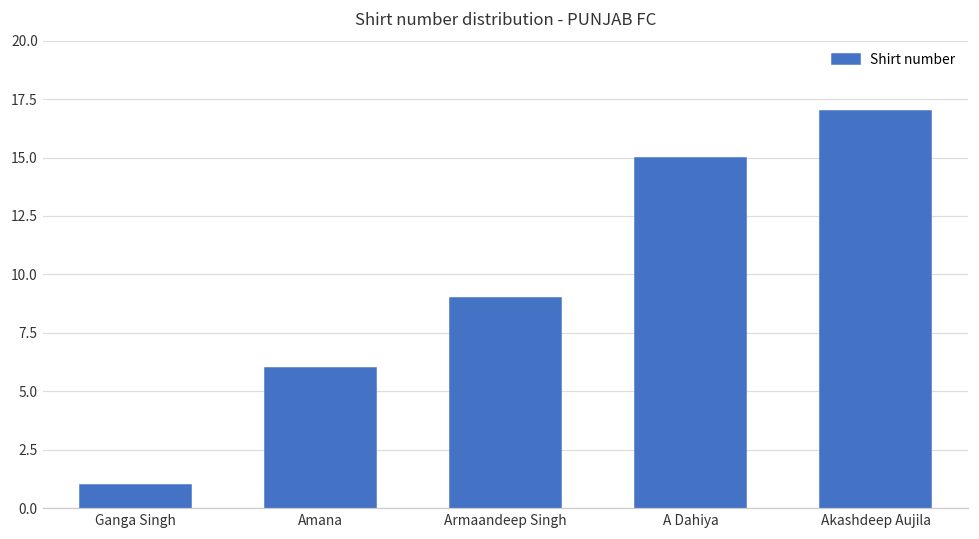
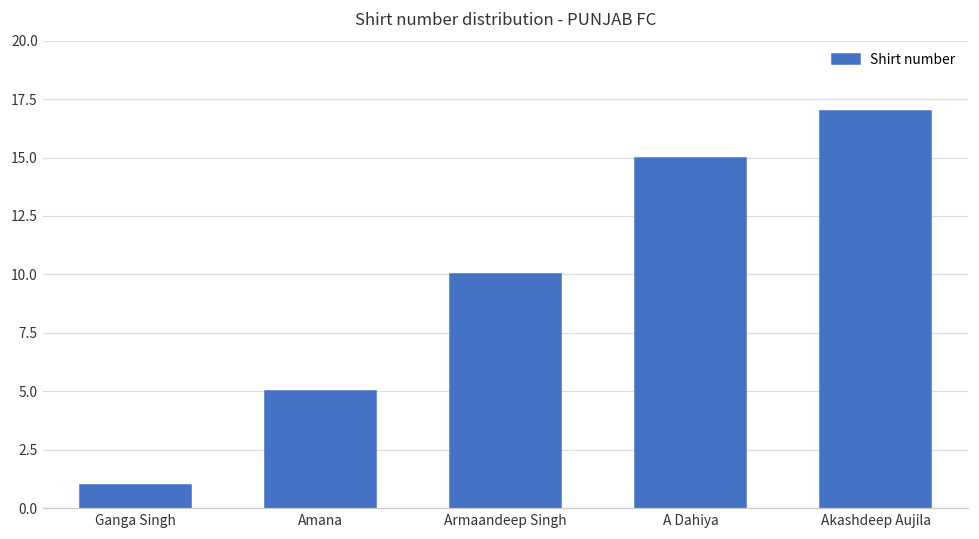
Amana: 6 -> 5
Armaandeep Singh: 9 -> 10
